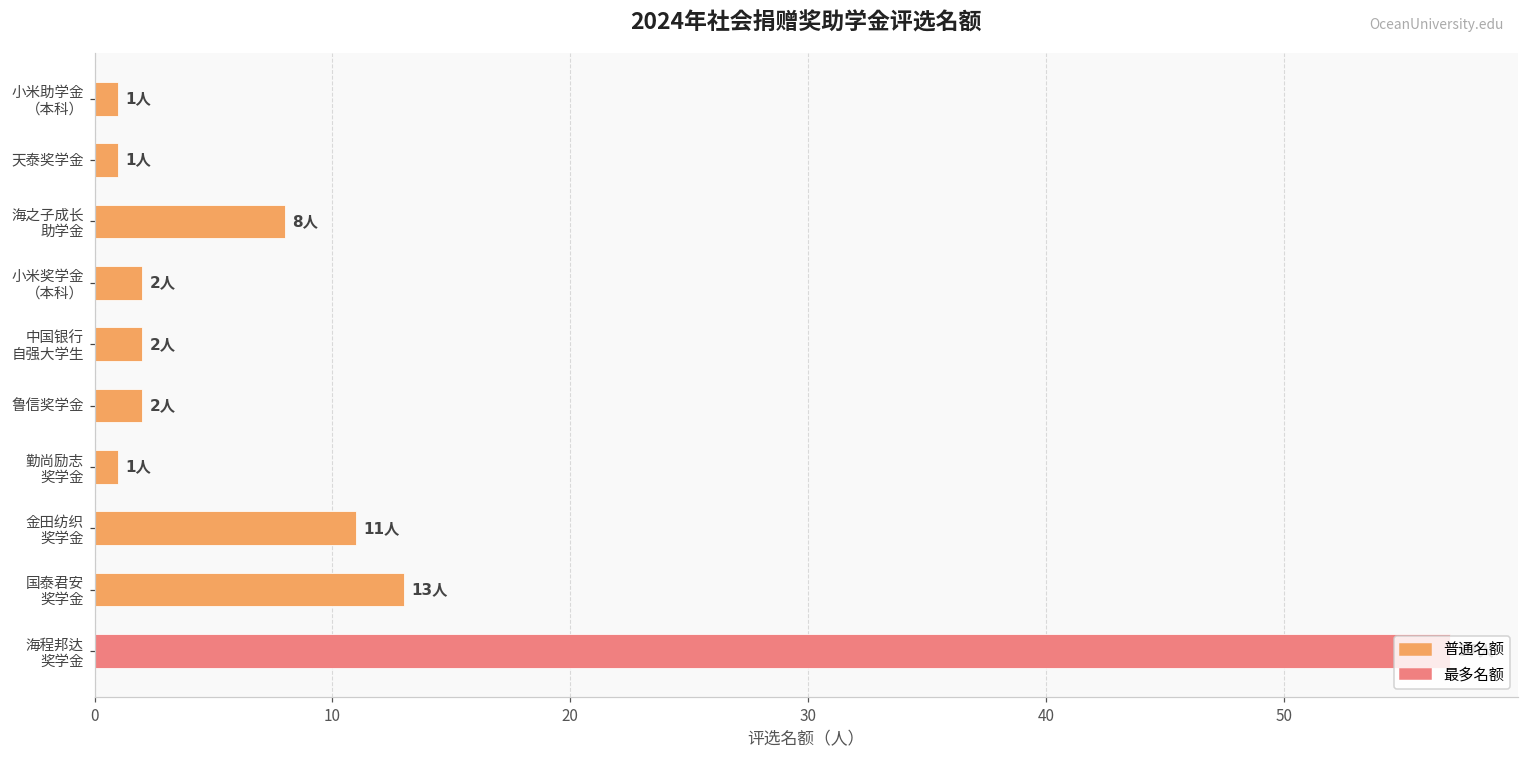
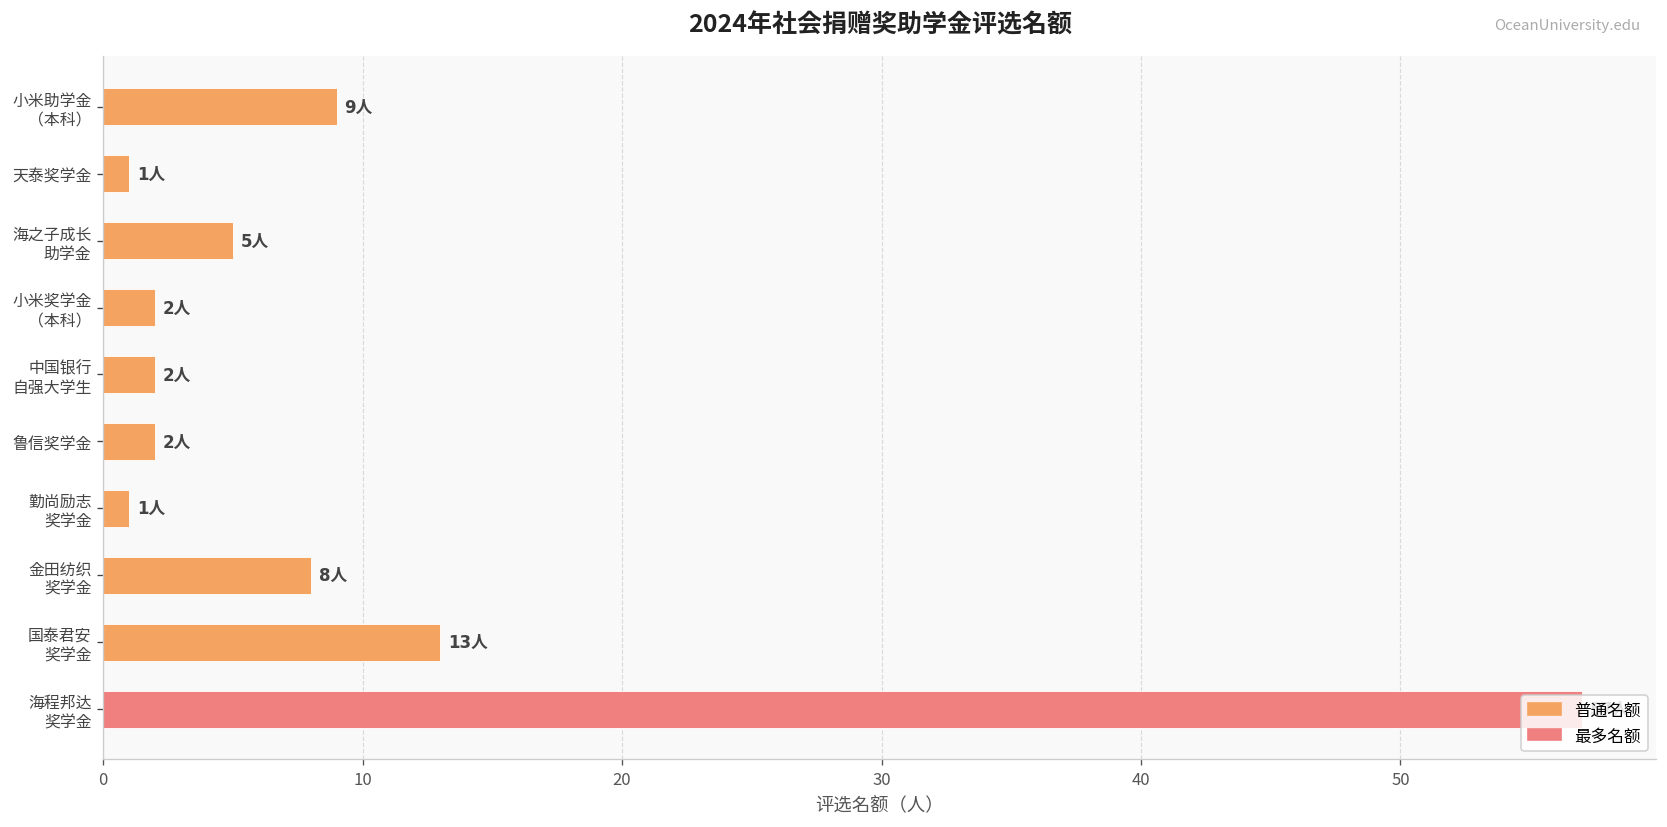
小米助学金 （本科）: 1人 -> 9人
海之子成长 助学金: 8人 -> 5人
金田纺织 奖学金: 11人 -> 8人
